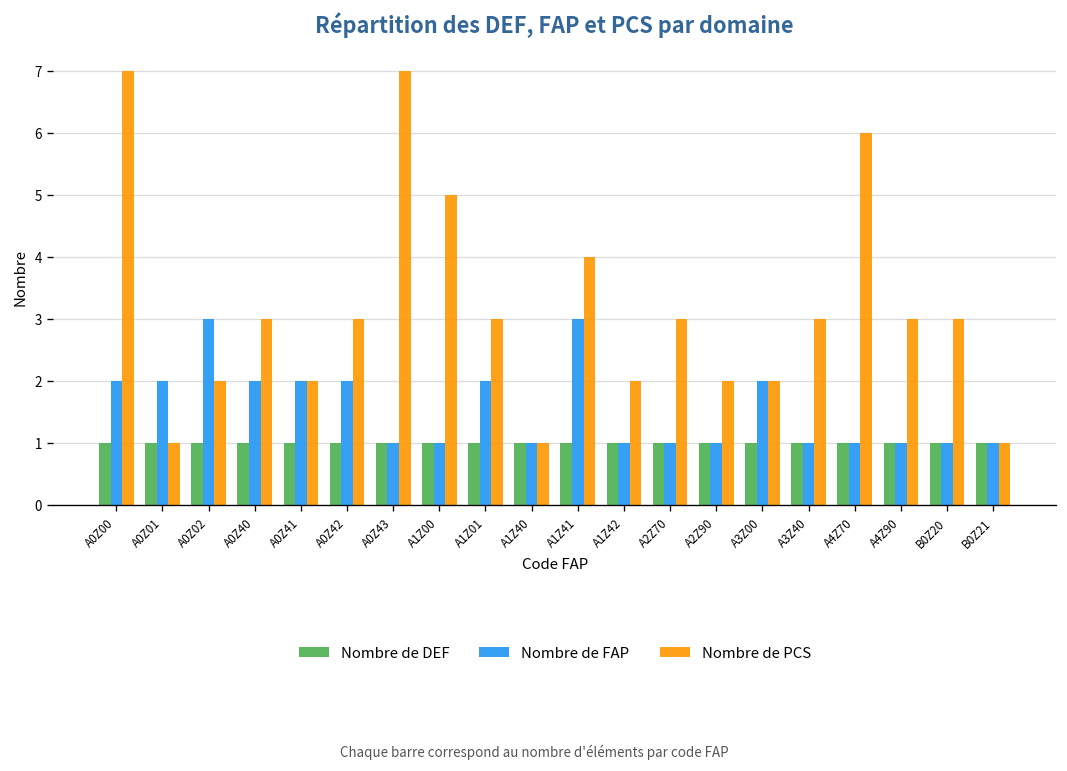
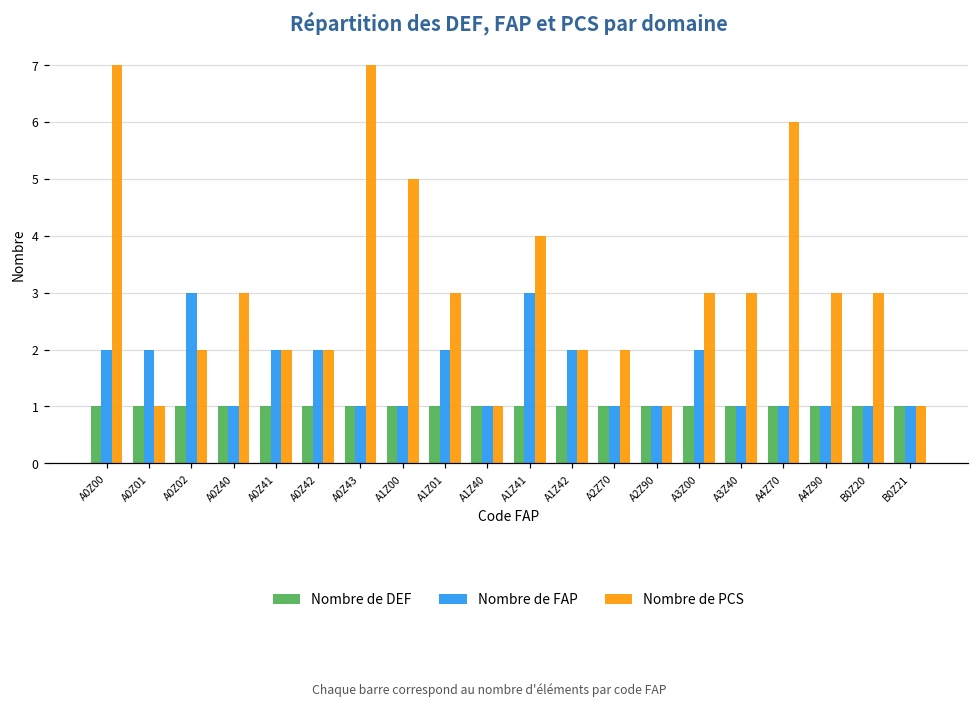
Nombre de FAP, A0Z40: 2 -> 1
Nombre de PCS, A0Z42: 3 -> 2
Nombre de FAP, A1Z42: 1 -> 2
Nombre de PCS, A2Z70: 3 -> 2
Nombre de PCS, A2Z90: 2 -> 1
Nombre de PCS, A3Z00: 2 -> 3
